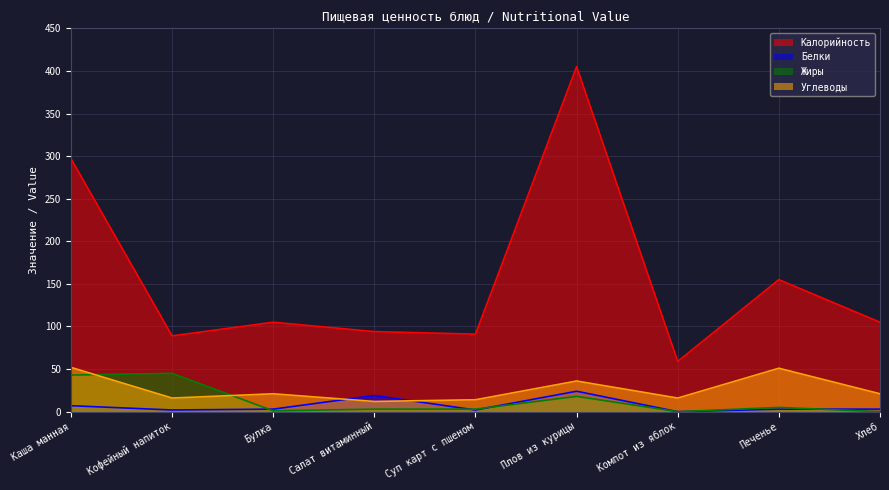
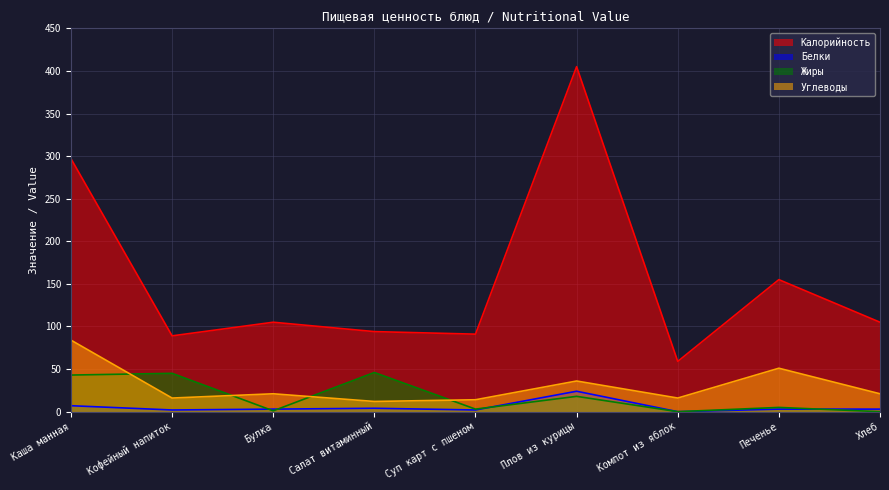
Углеводы, Каша манная: 50 -> 80
Белки, Салат витаминный: 20 -> 0
Жиры, Салат витаминный: 0 -> 50
